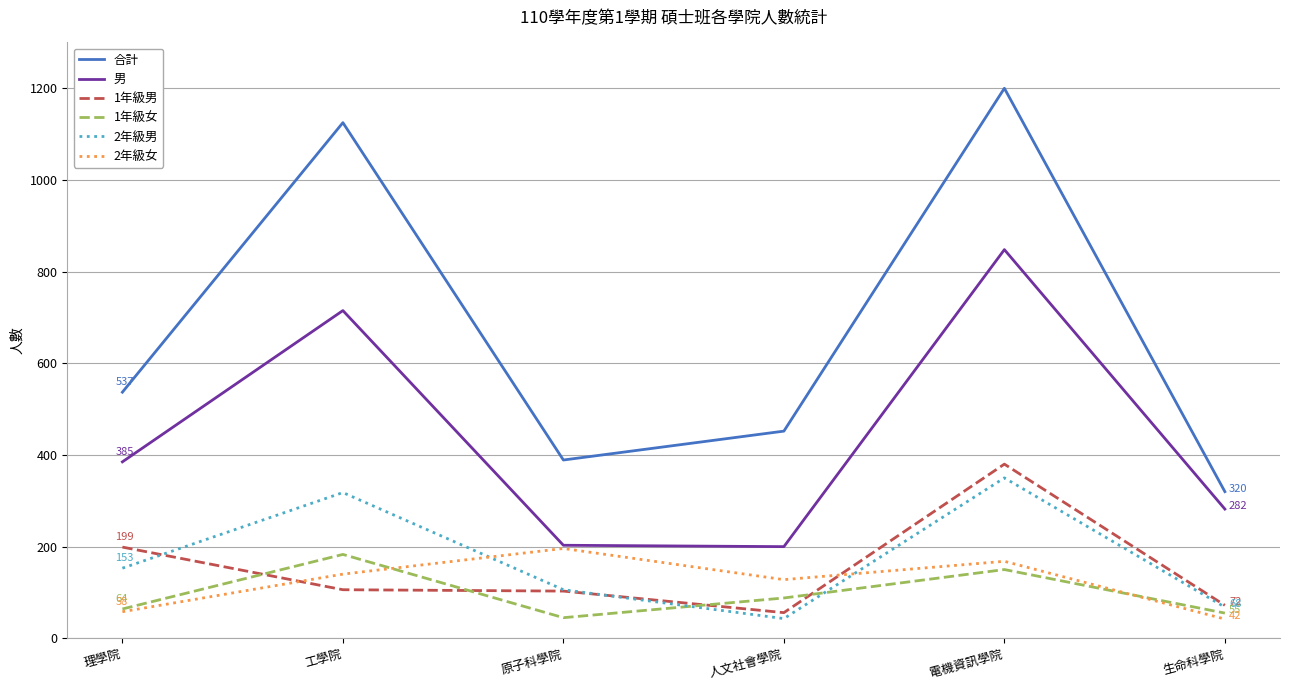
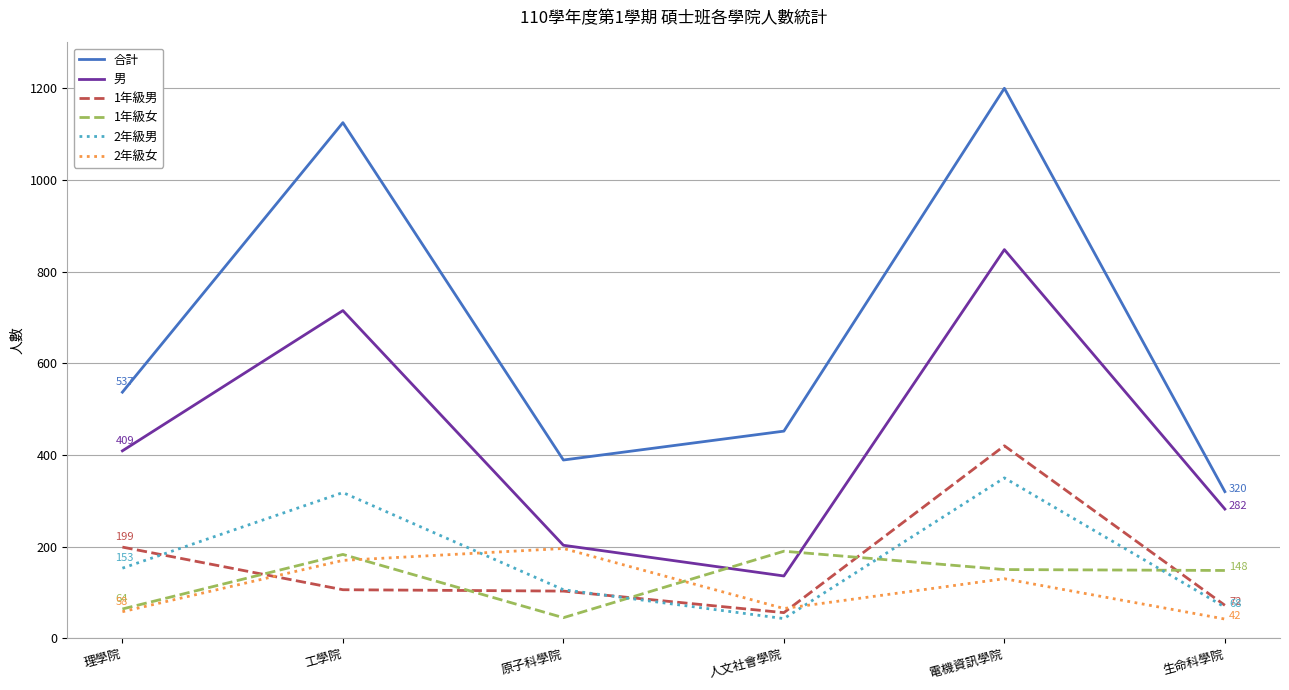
男, 理學院: 385 -> 409
2年級女, 工學院: 140 -> 170
男, 人文社會學院: 200 -> 140
1年級女, 人文社會學院: 90 -> 190
2年級女, 人文社會學院: 130 -> 70
1年級男, 電機資訊學院: 380 -> 420
2年級女, 電機資訊學院: 170 -> 130
1年級女, 生命科學院: 55 -> 148
